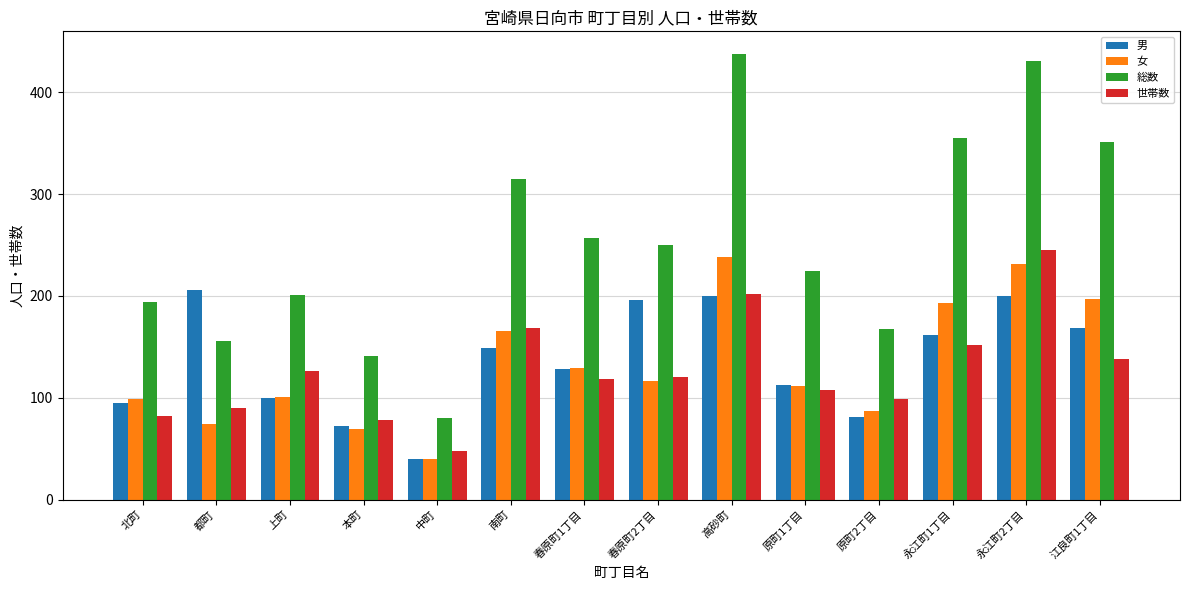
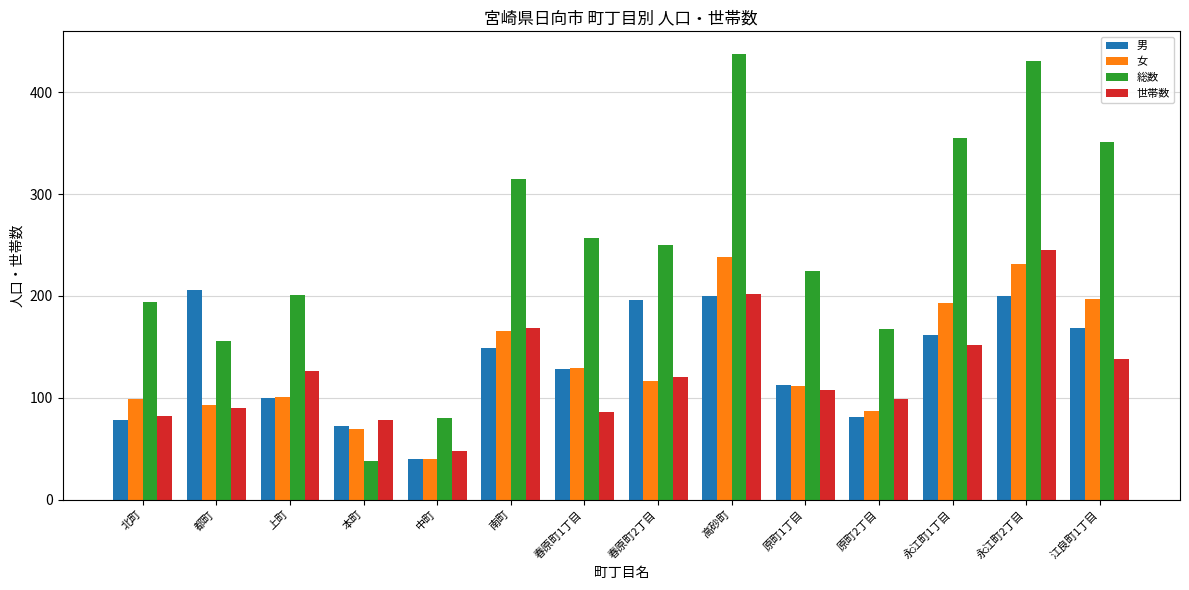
男, 北町: 95 -> 78
女, 都町: 74 -> 93
総数, 本町: 141 -> 38
世帯数, 春原町1丁目: 118 -> 86
